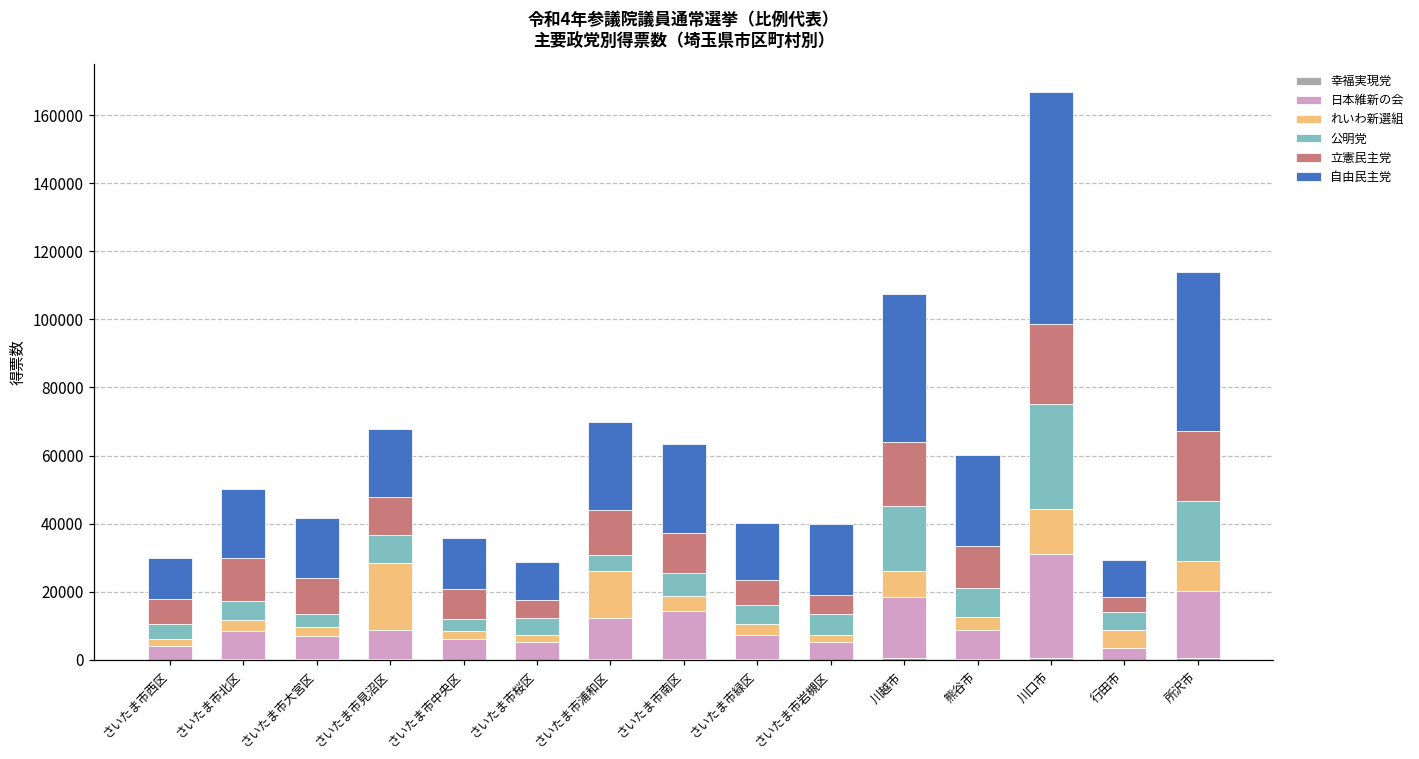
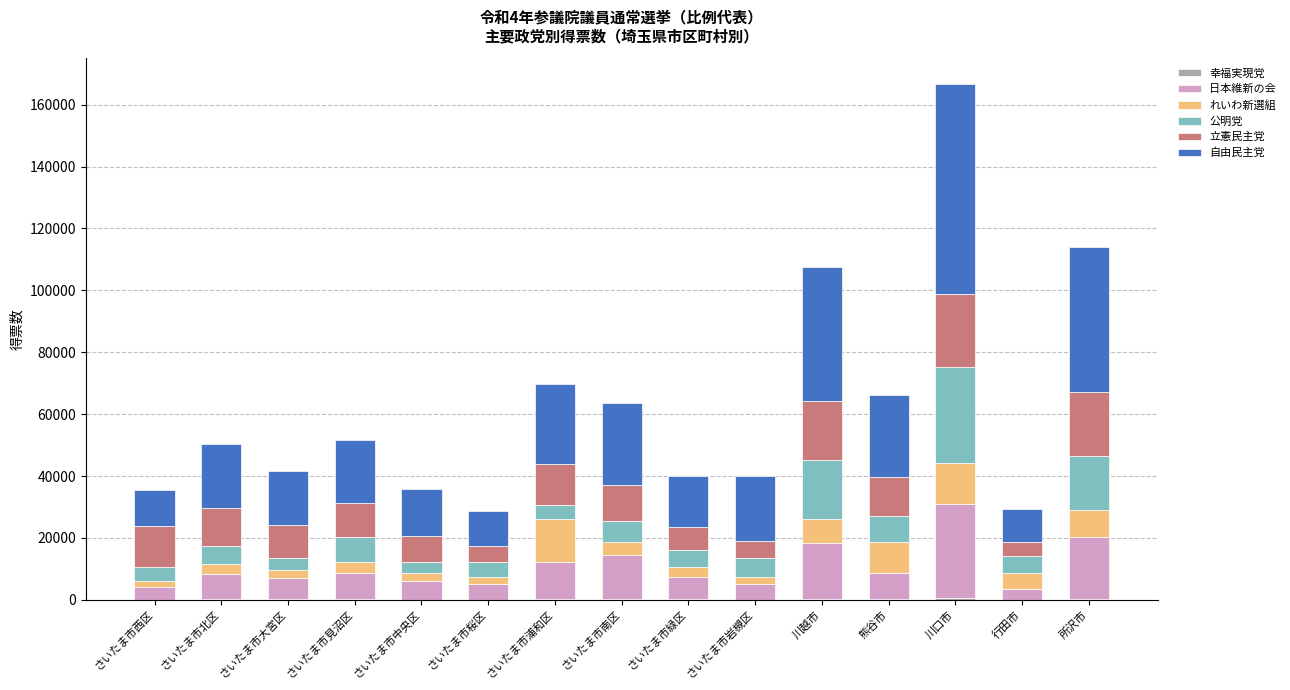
立憲民主党, さいたま市西区: 7000 -> 13000
れいわ新選組, さいたま市見沼区: 20000 -> 4000
れいわ新選組, 熊谷市: 4000 -> 10000
